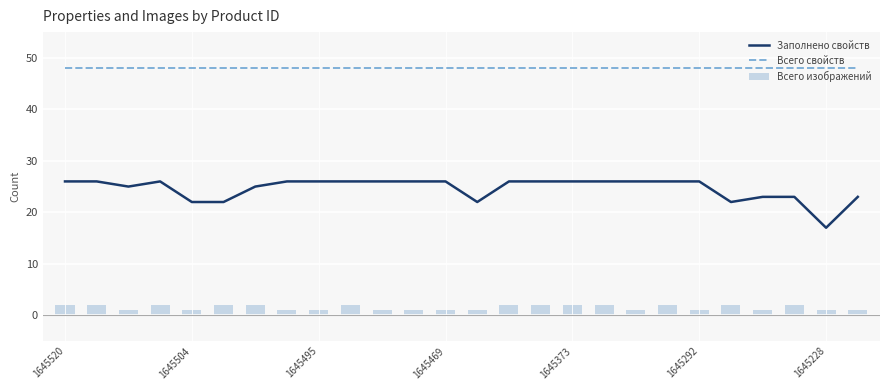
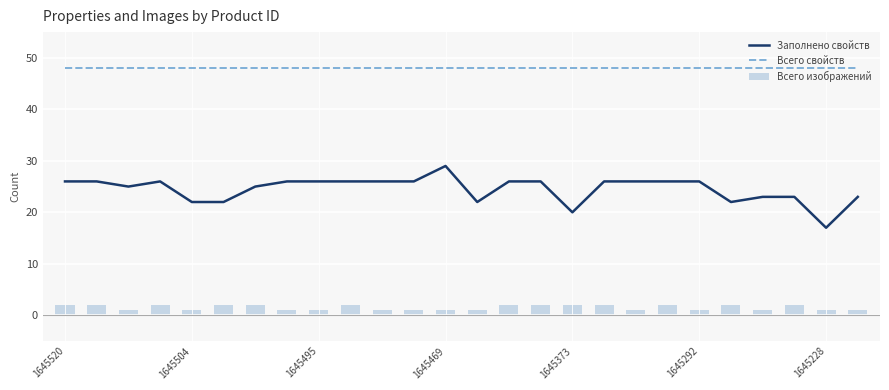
Заполнено свойств, 1645469: 26 -> 29
Заполнено свойств, 1645373: 26 -> 20
